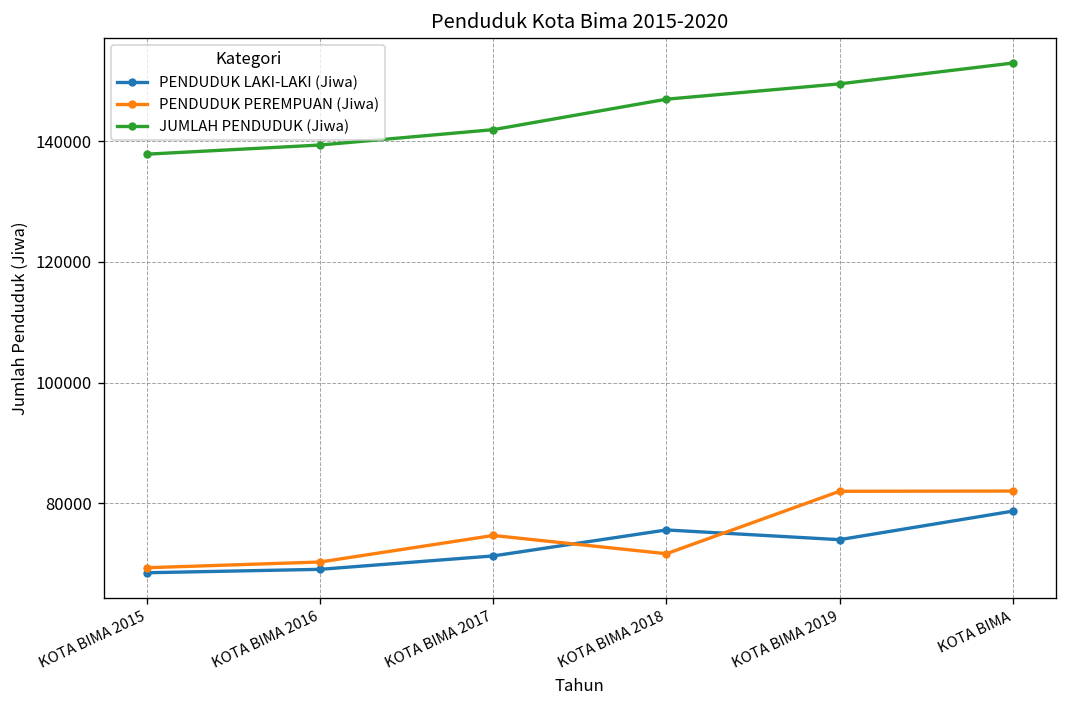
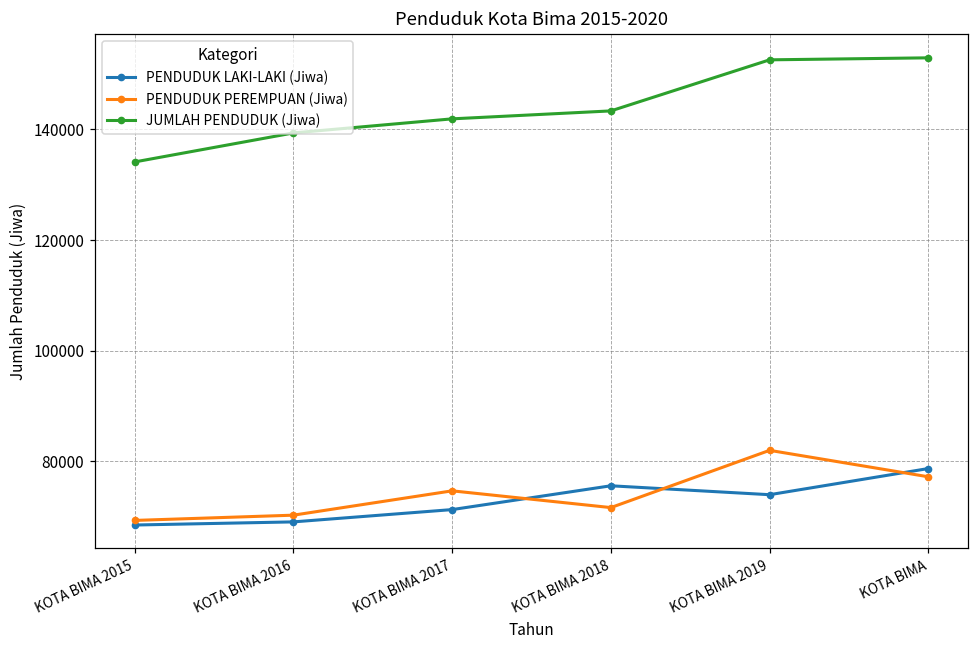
JUMLAH PENDUDUK (Jiwa), KOTA BIMA 2015: 138000 -> 134000
JUMLAH PENDUDUK (Jiwa), KOTA BIMA 2018: 147000 -> 143000
JUMLAH PENDUDUK (Jiwa), KOTA BIMA 2019: 149000 -> 153000
PENDUDUK PEREMPUAN (Jiwa), KOTA BIMA: 82000 -> 77000
